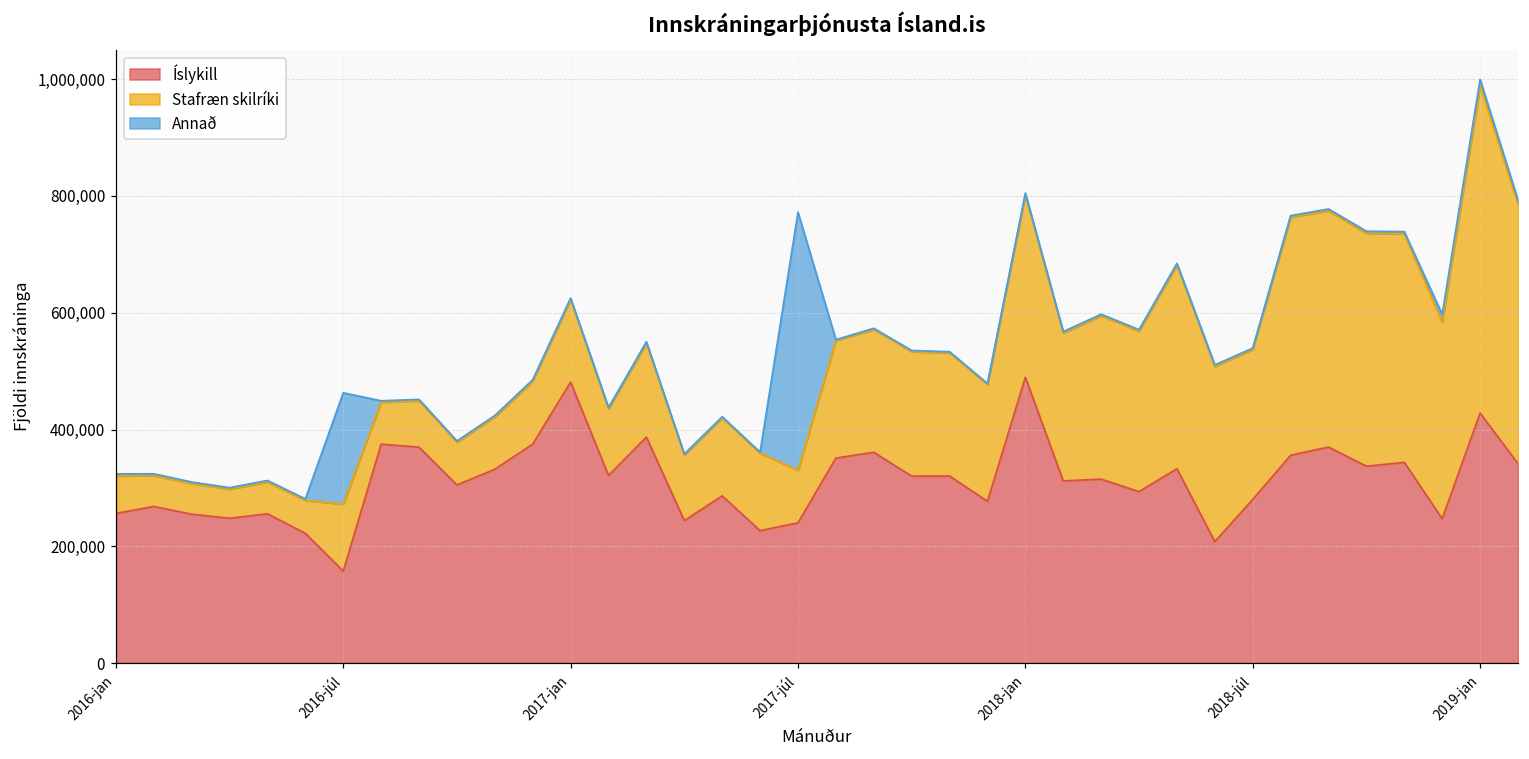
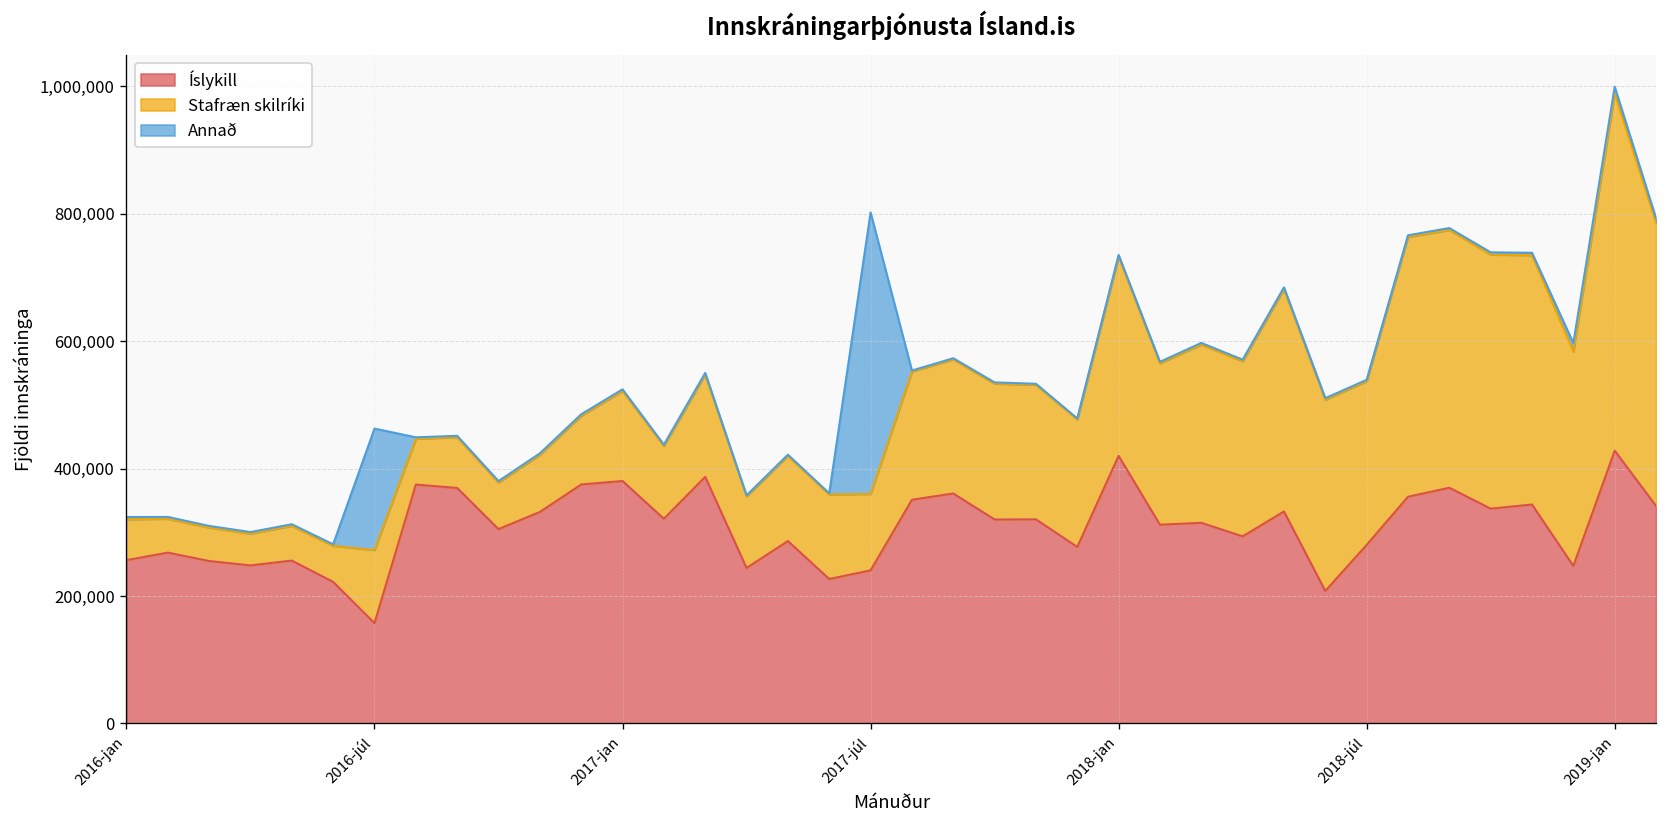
Íslykill, 2017-jan: 480,000 -> 380,000
Stafræn skilríki, 2017-júl: 90,000 -> 120,000
Íslykill, 2018-jan: 490,000 -> 420,000
